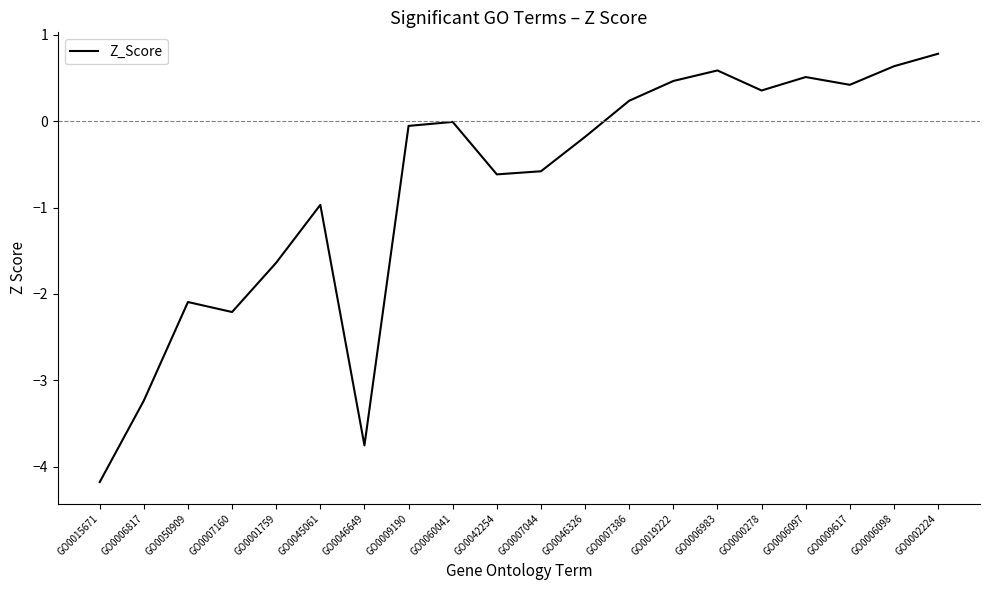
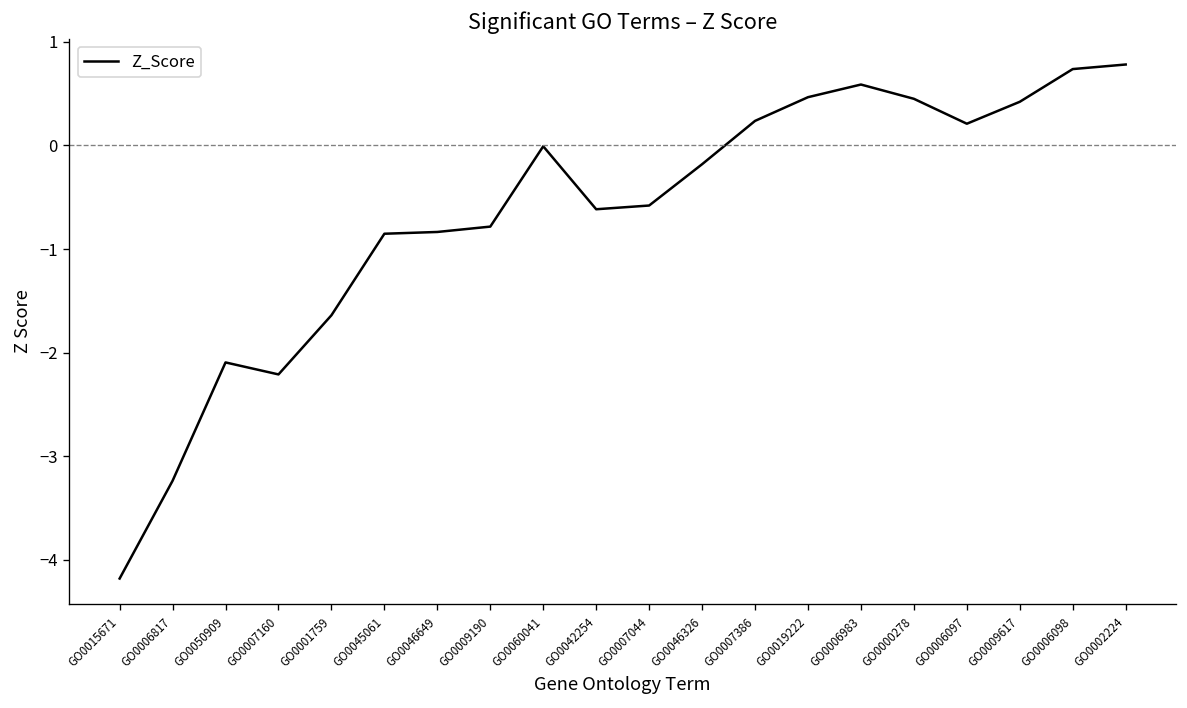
GO0045061: -1.0 -> -0.9
GO0046649: -3.8 -> -0.8
GO0009190: -0.1 -> -0.8
GO0000278: 0.4 -> 0.5
GO0006097: 0.5 -> 0.2
GO0006098: 0.6 -> 0.7
